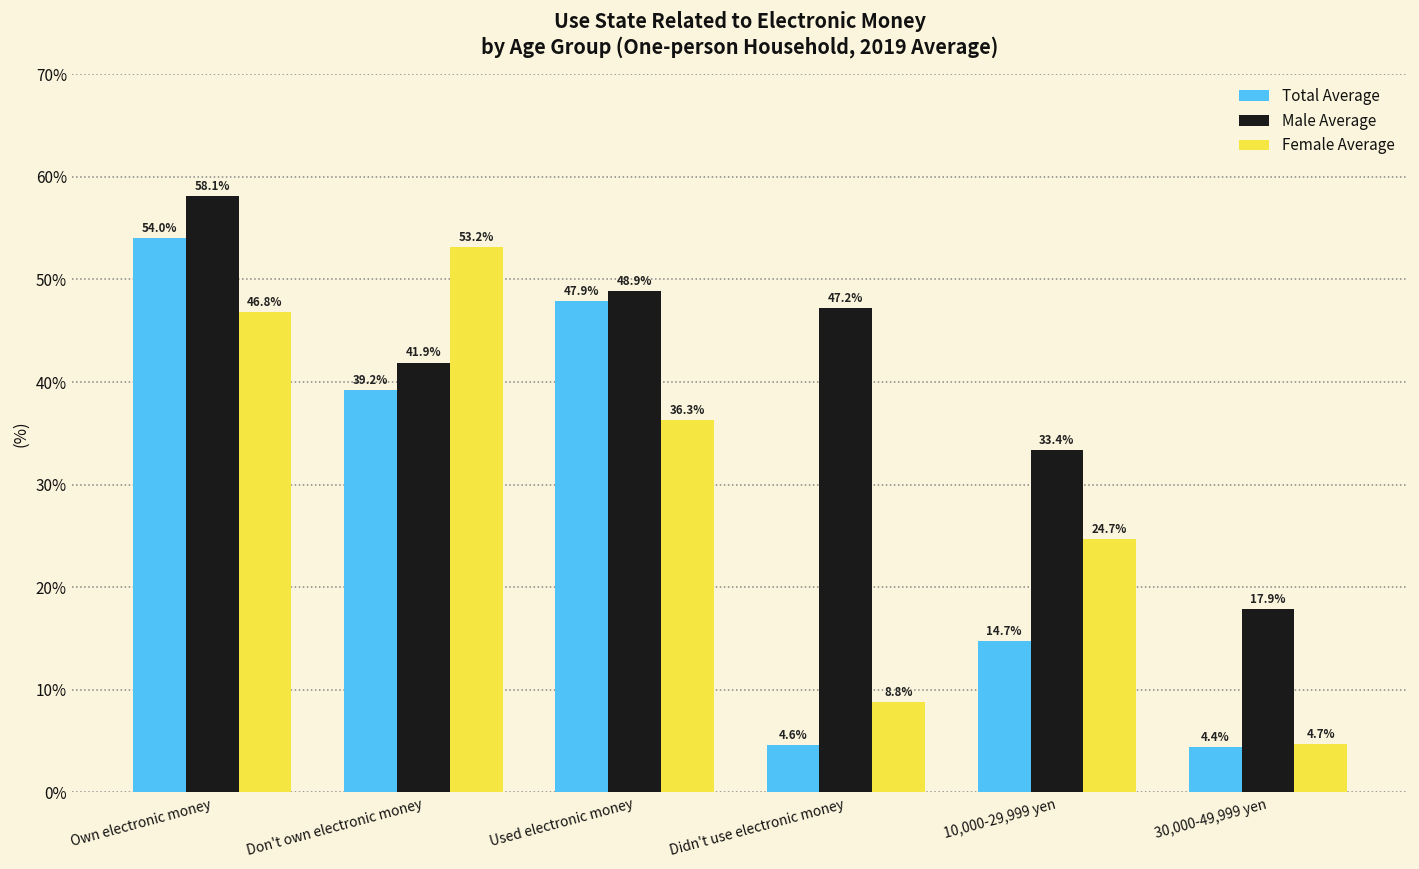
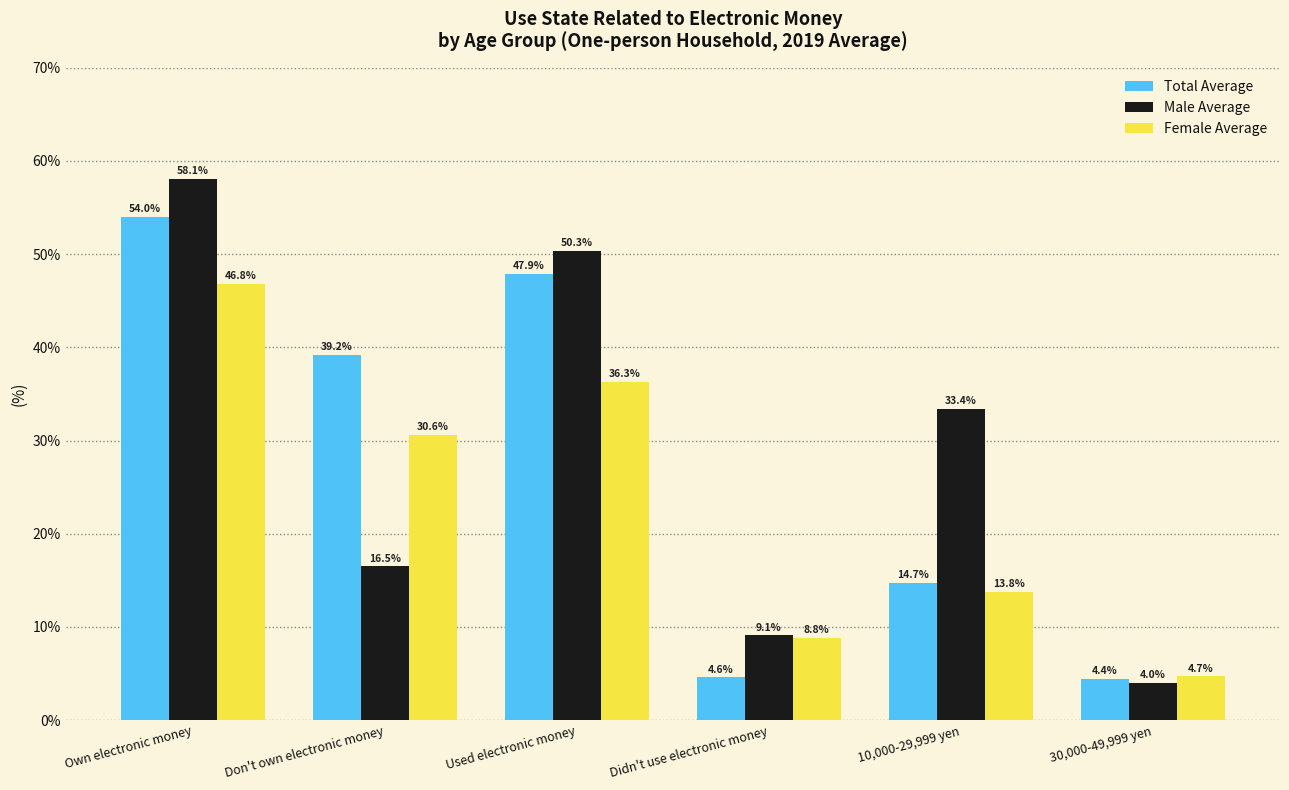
Male Average, Don't own electronic money: 41.9% -> 16.5%
Female Average, Don't own electronic money: 53.2% -> 30.6%
Male Average, Used electronic money: 48.9% -> 50.3%
Male Average, Didn't use electronic money: 47.2% -> 9.1%
Female Average, 10,000-29,999 yen: 24.7% -> 13.8%
Male Average, 30,000-49,999 yen: 17.9% -> 4.0%
